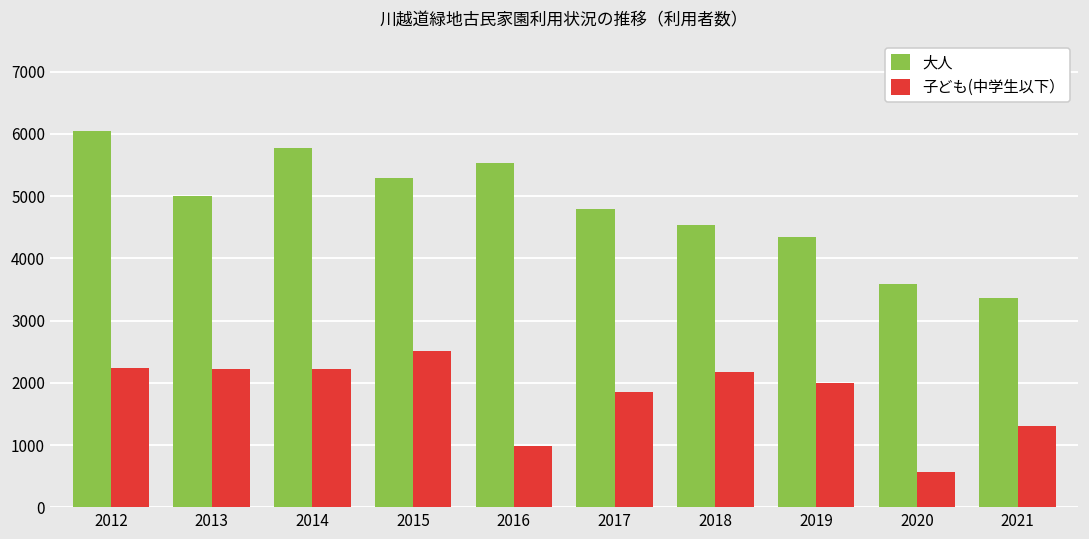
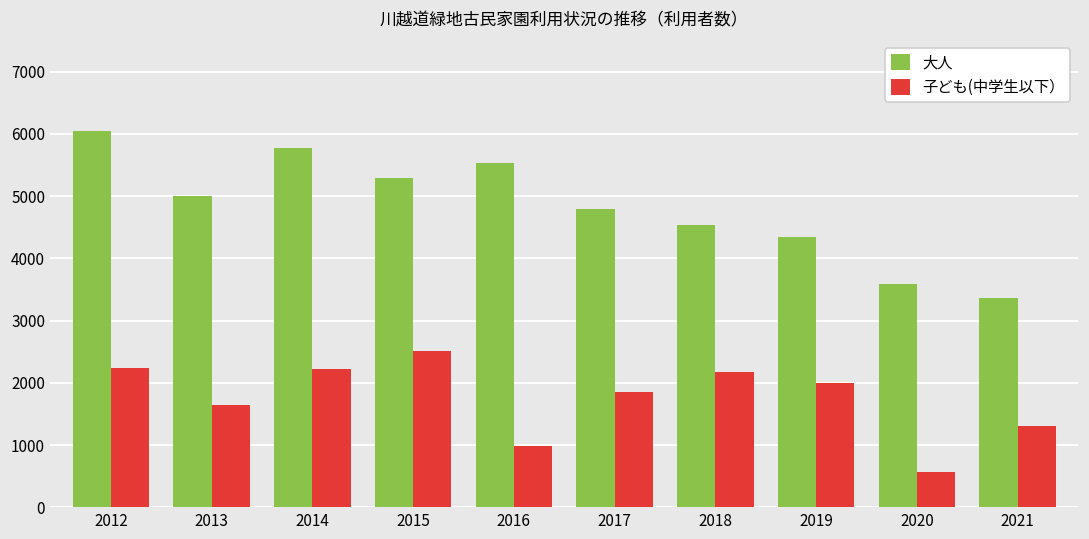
子ども(中学生以下）, 2013: 2200 -> 1600
